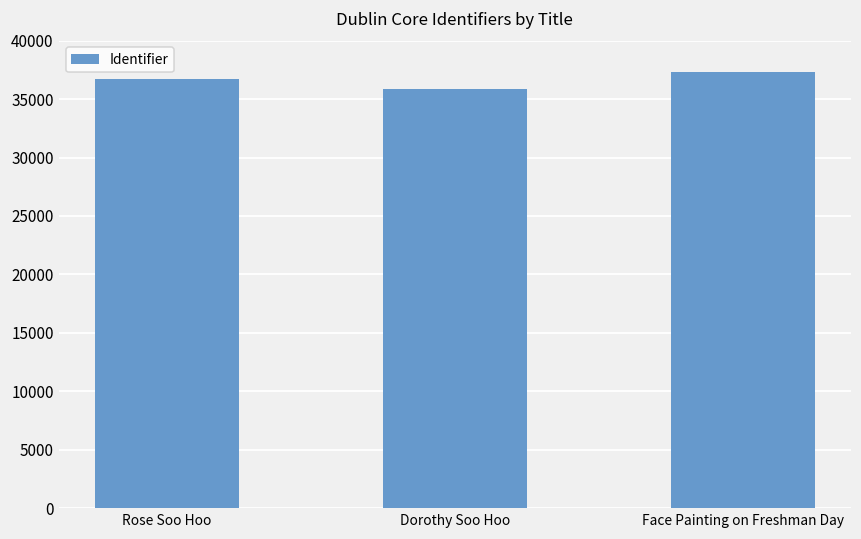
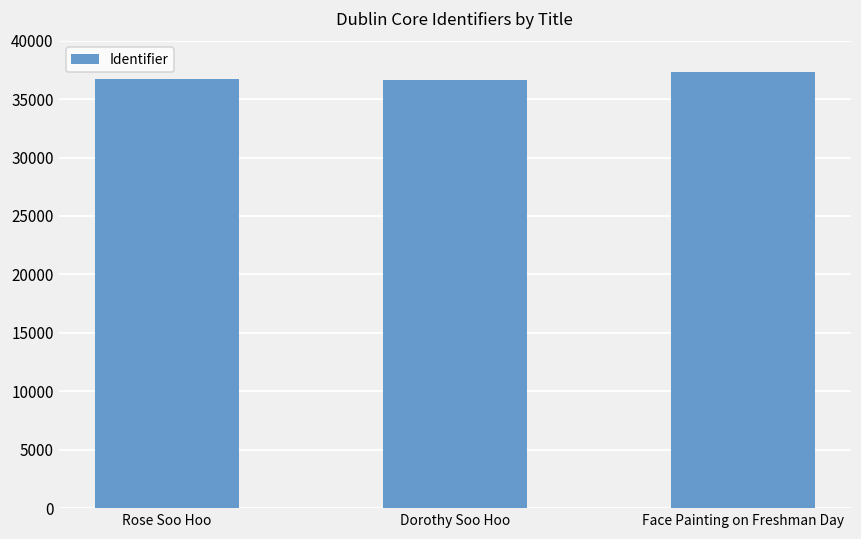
Dorothy Soo Hoo: 35800 -> 36700
